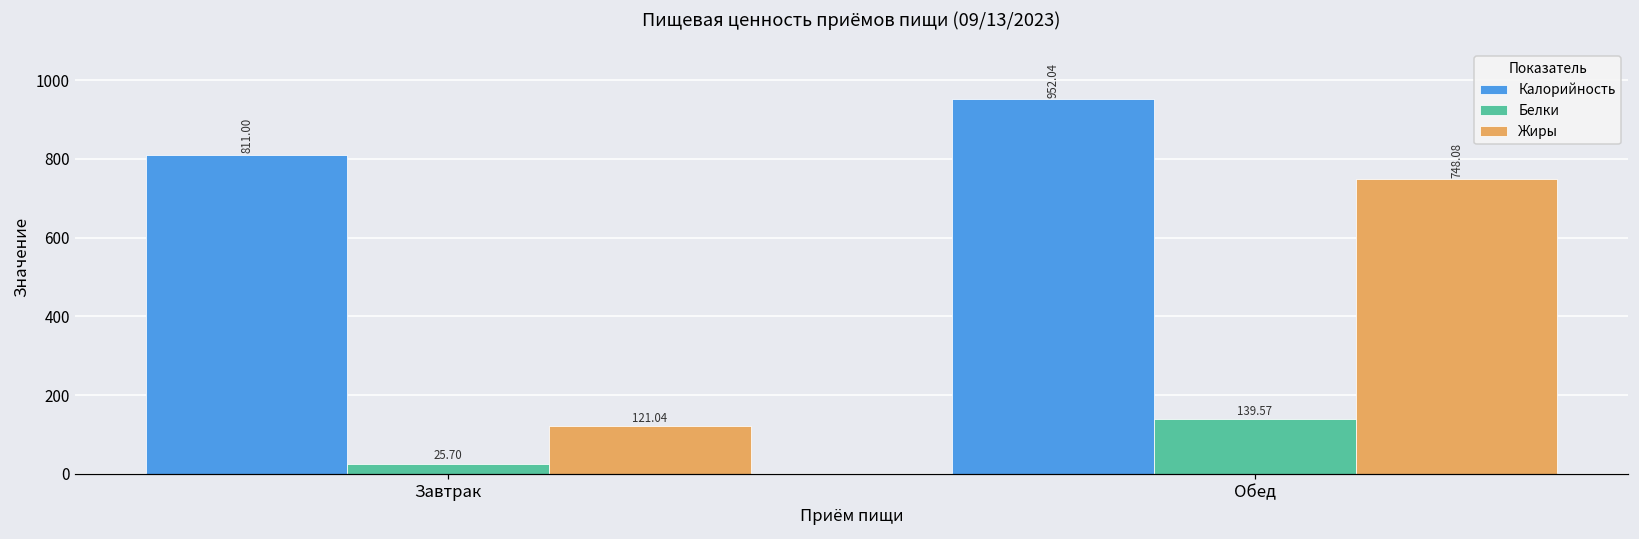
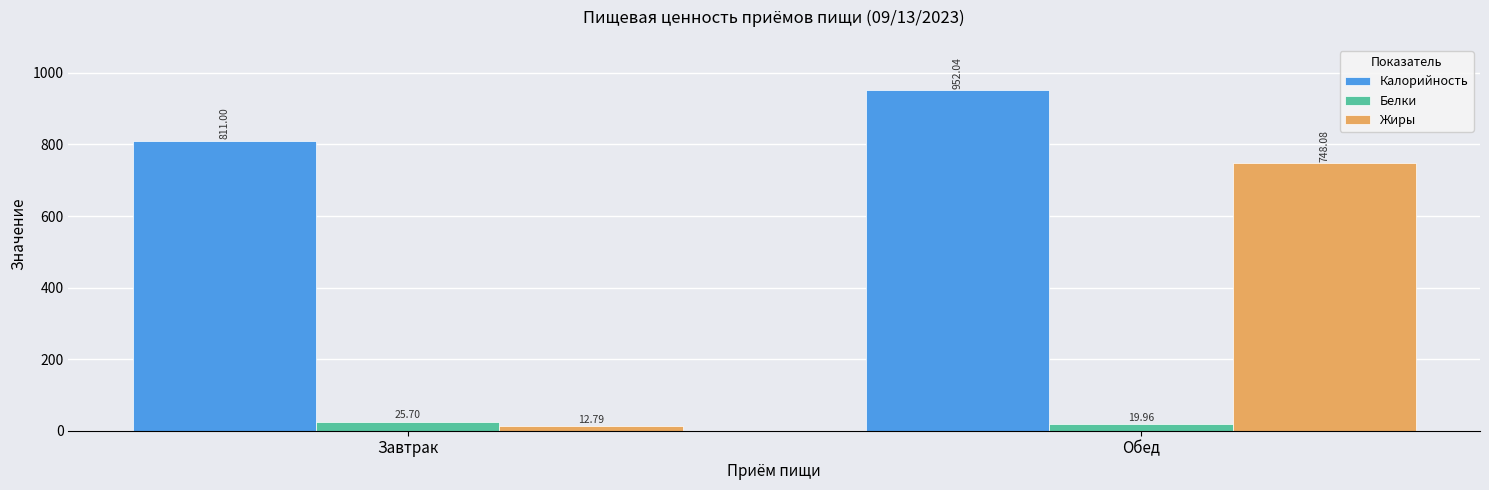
Жиры, Завтрак: 121.04 -> 12.79
Белки, Обед: 139.57 -> 19.96
